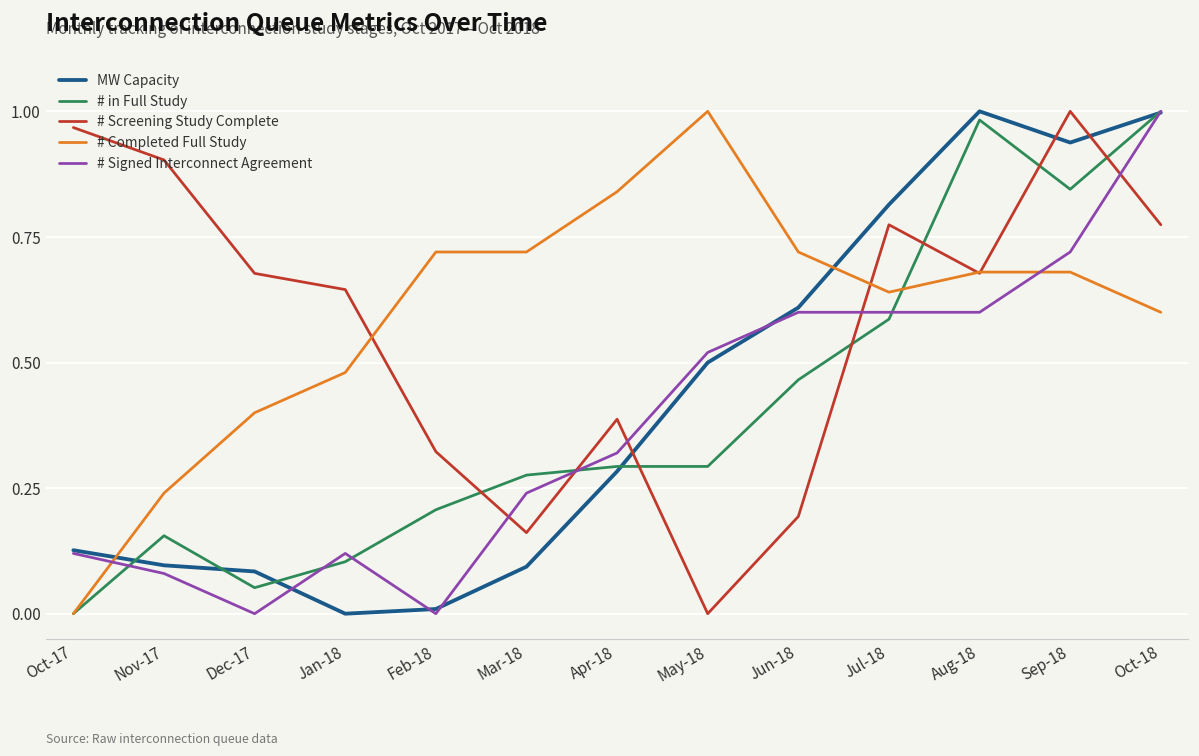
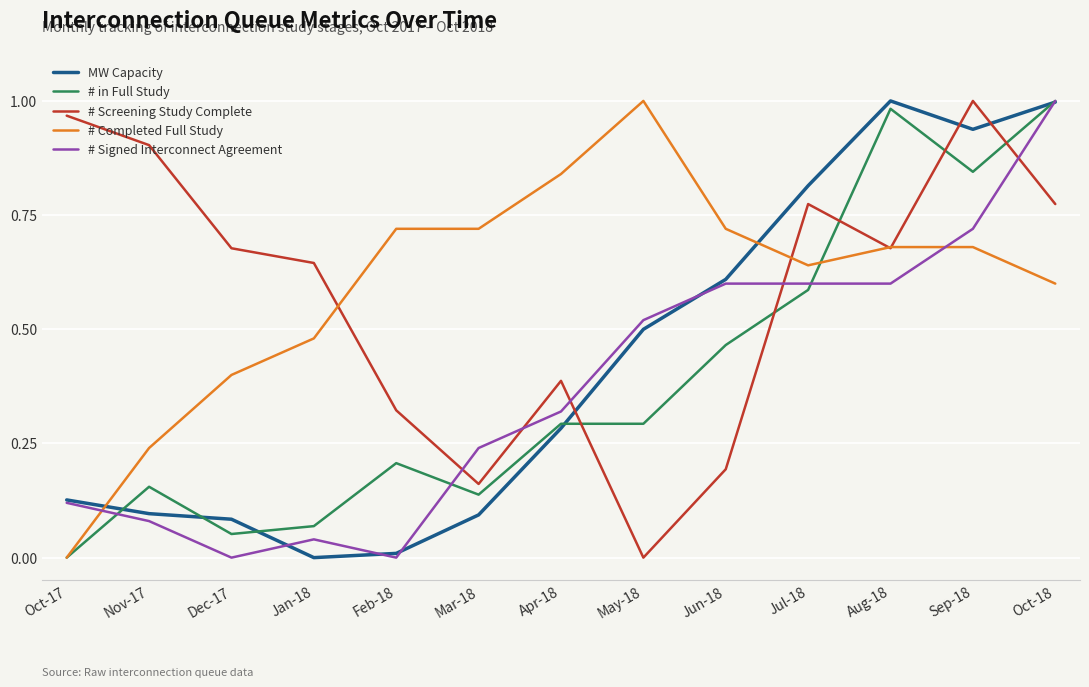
# in Full Study, Jan-18: 0.10 -> 0.07
# Signed Interconnect Agreement, Jan-18: 0.12 -> 0.04
# in Full Study, Mar-18: 0.28 -> 0.14
